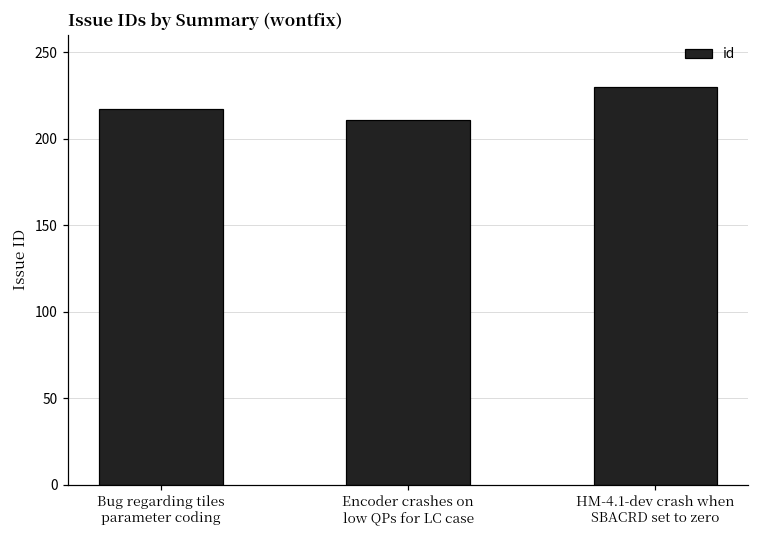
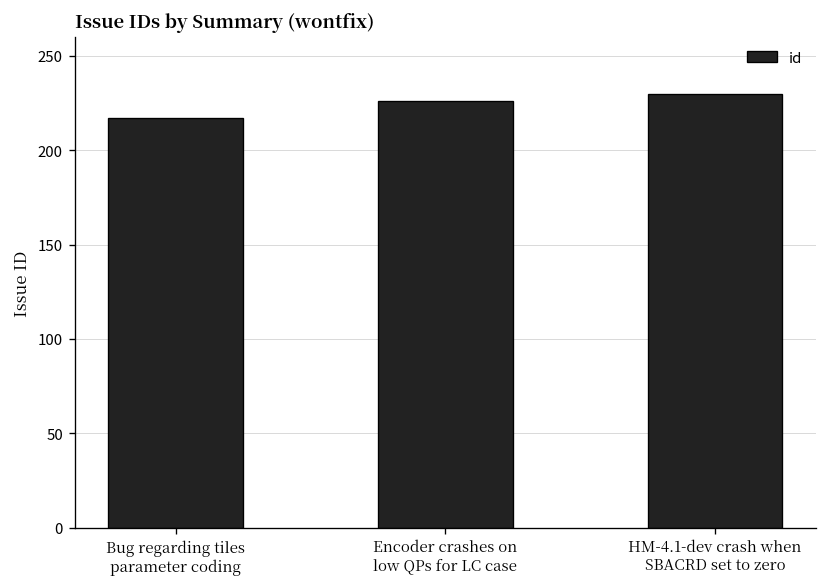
Encoder crashes on low QPs for LC case: 211 -> 226
